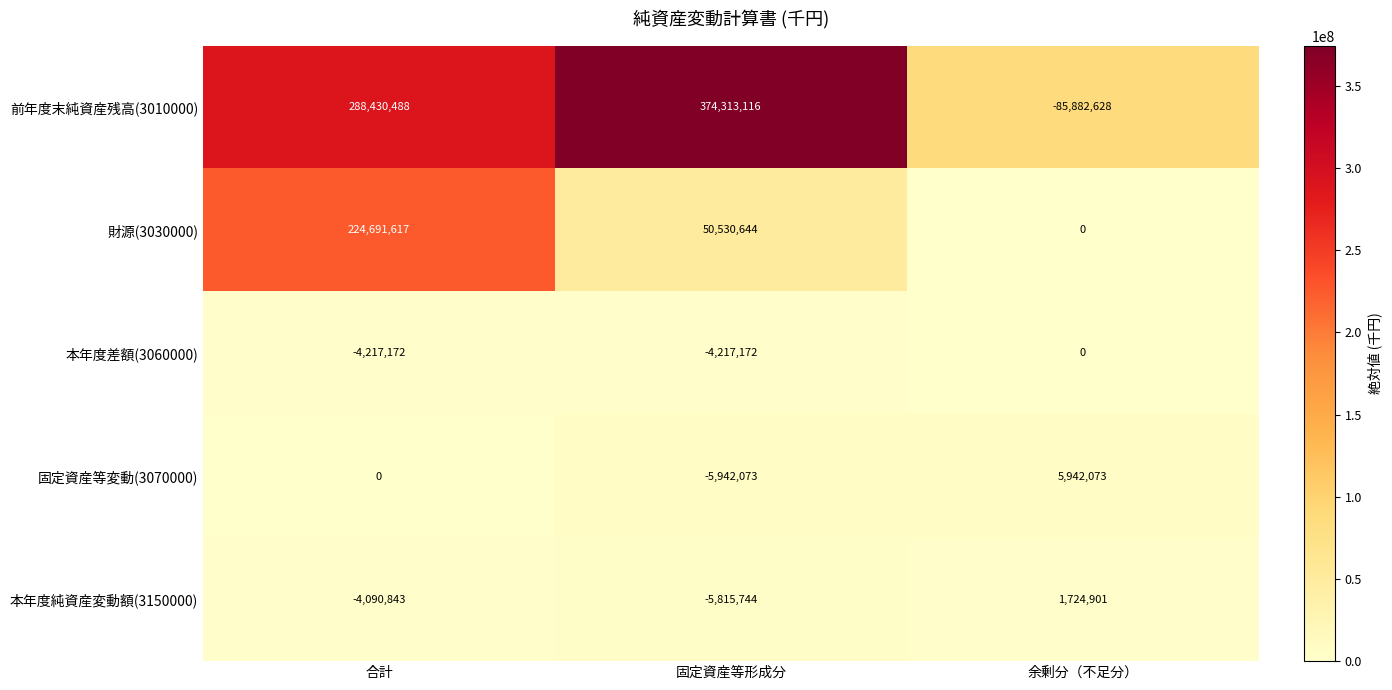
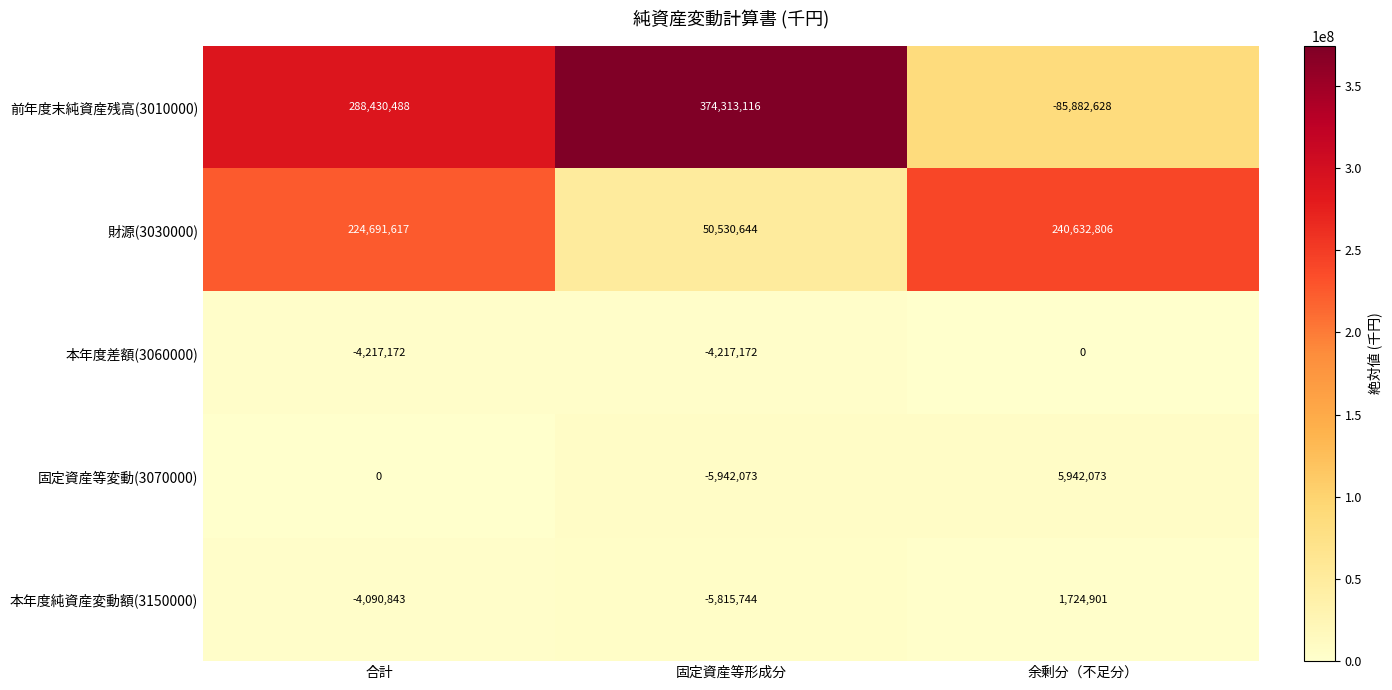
財源(3030000), 余剰分（不足分）: 0 -> 240,632,806
